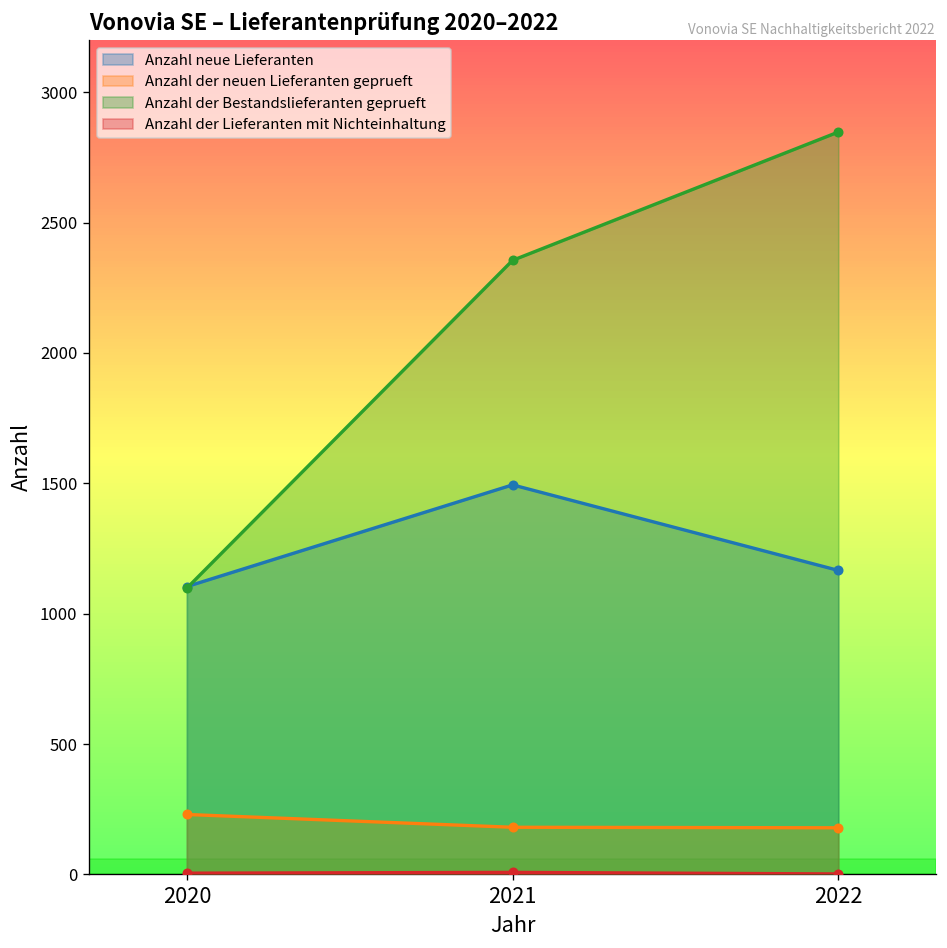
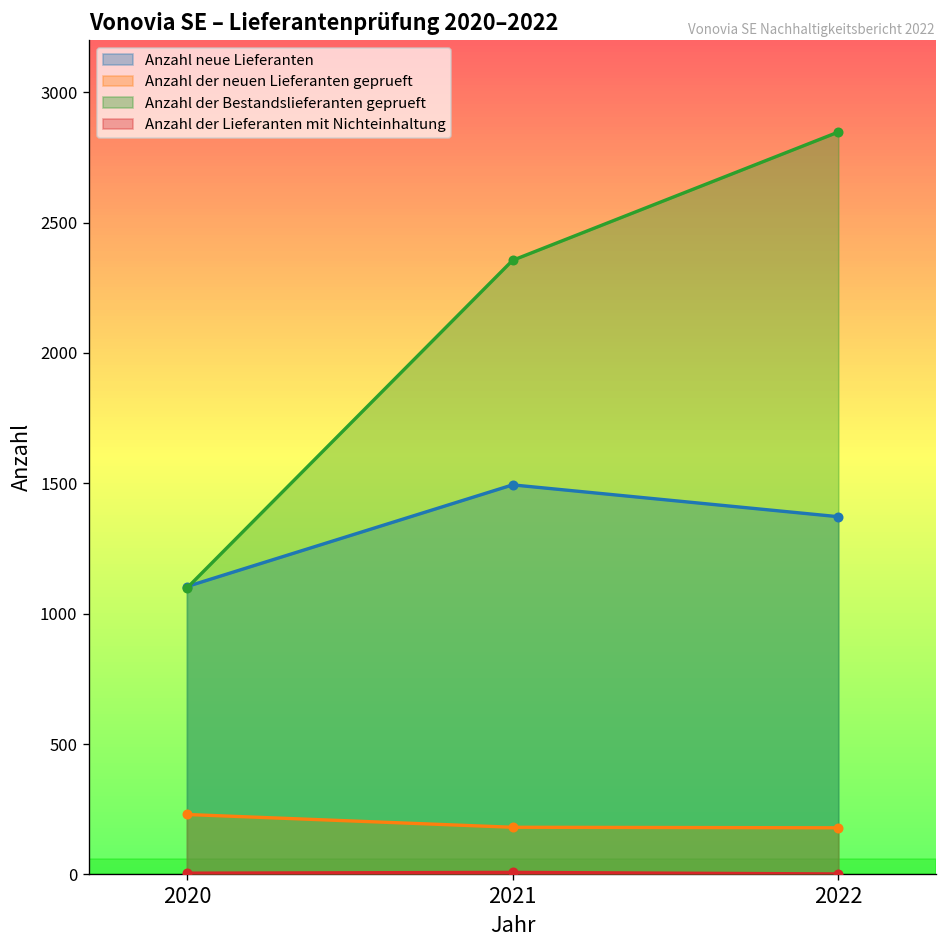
Anzahl neue Lieferanten, 2022: 1170 -> 1370
